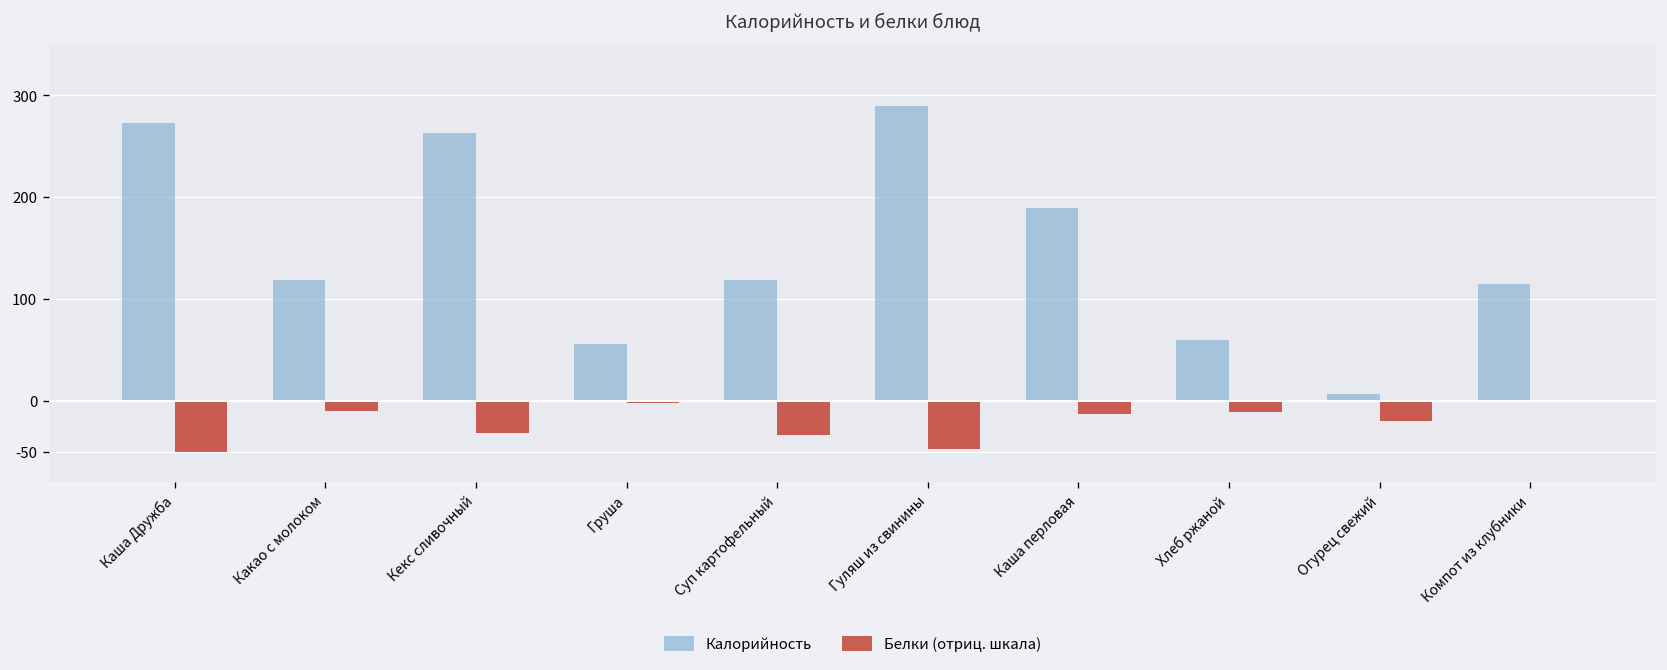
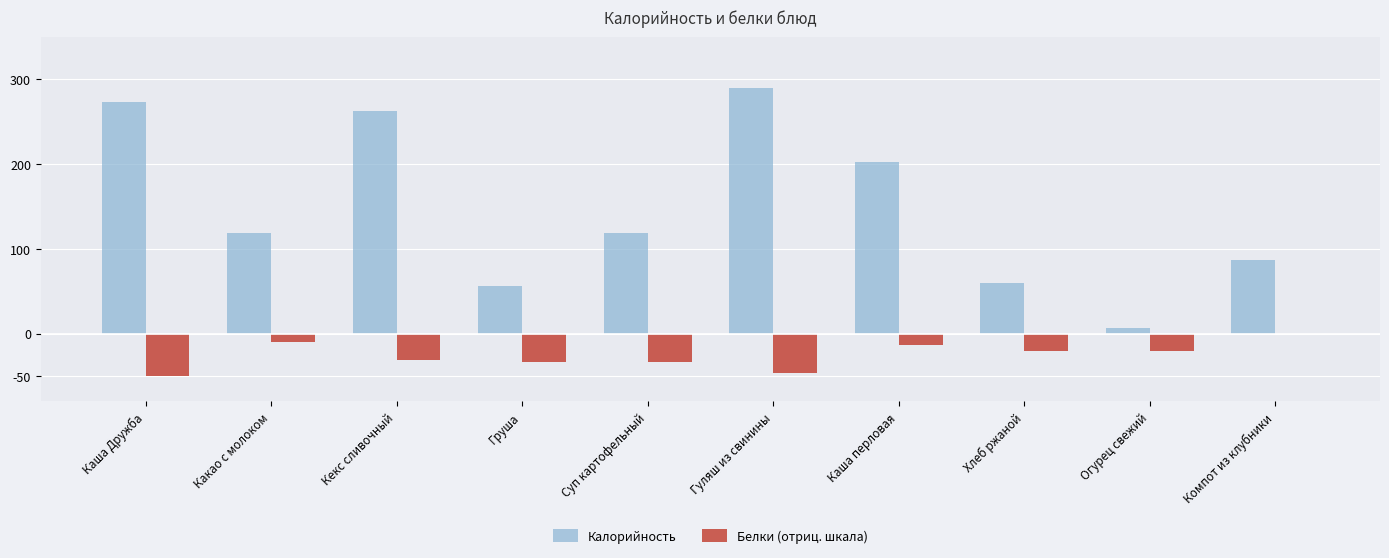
Белки (отриц. шкала), Груша: 0 -> -30
Калорийность, Каша перловая: 190 -> 200
Белки (отриц. шкала), Хлеб ржаной: -10 -> -20
Калорийность, Компот из клубники: 120 -> 90
